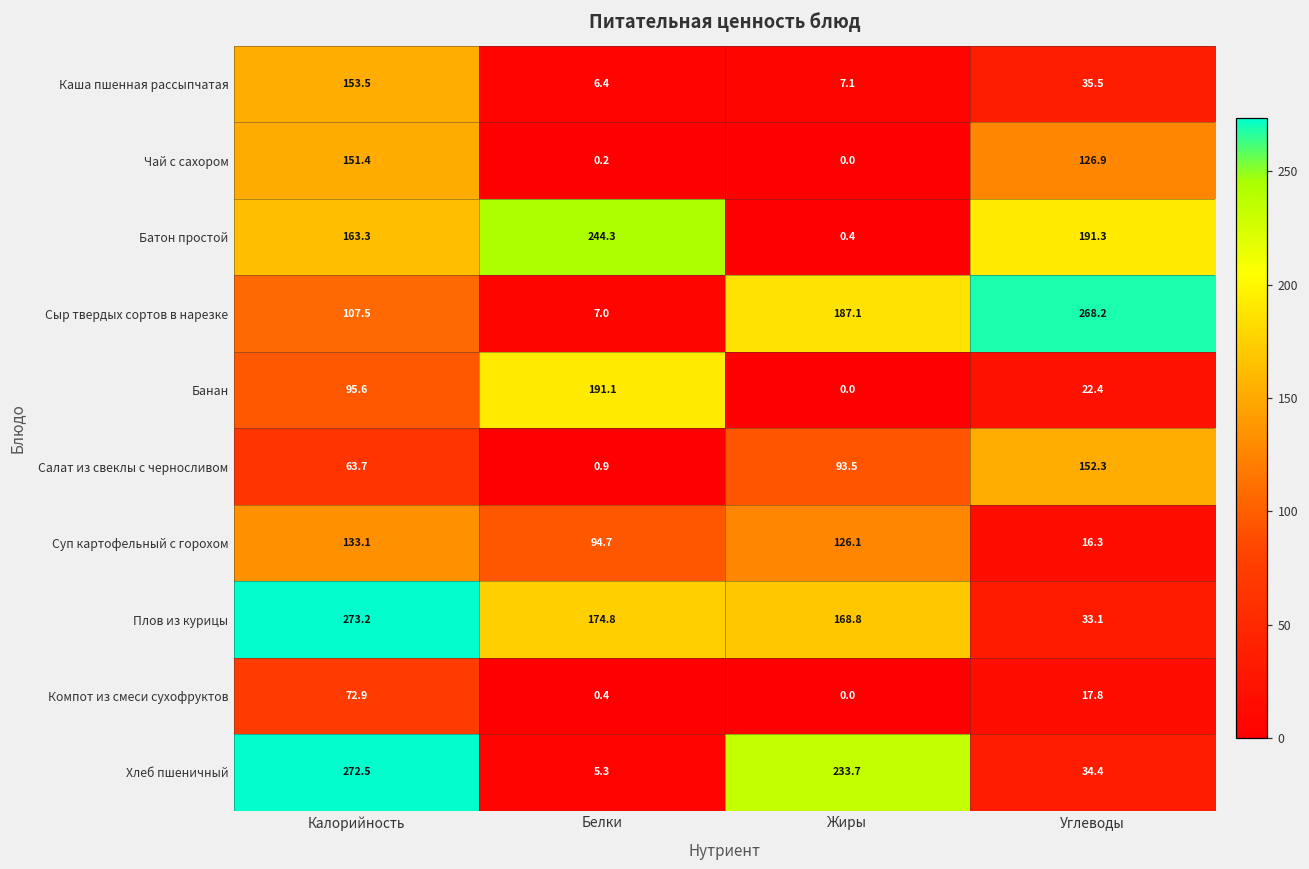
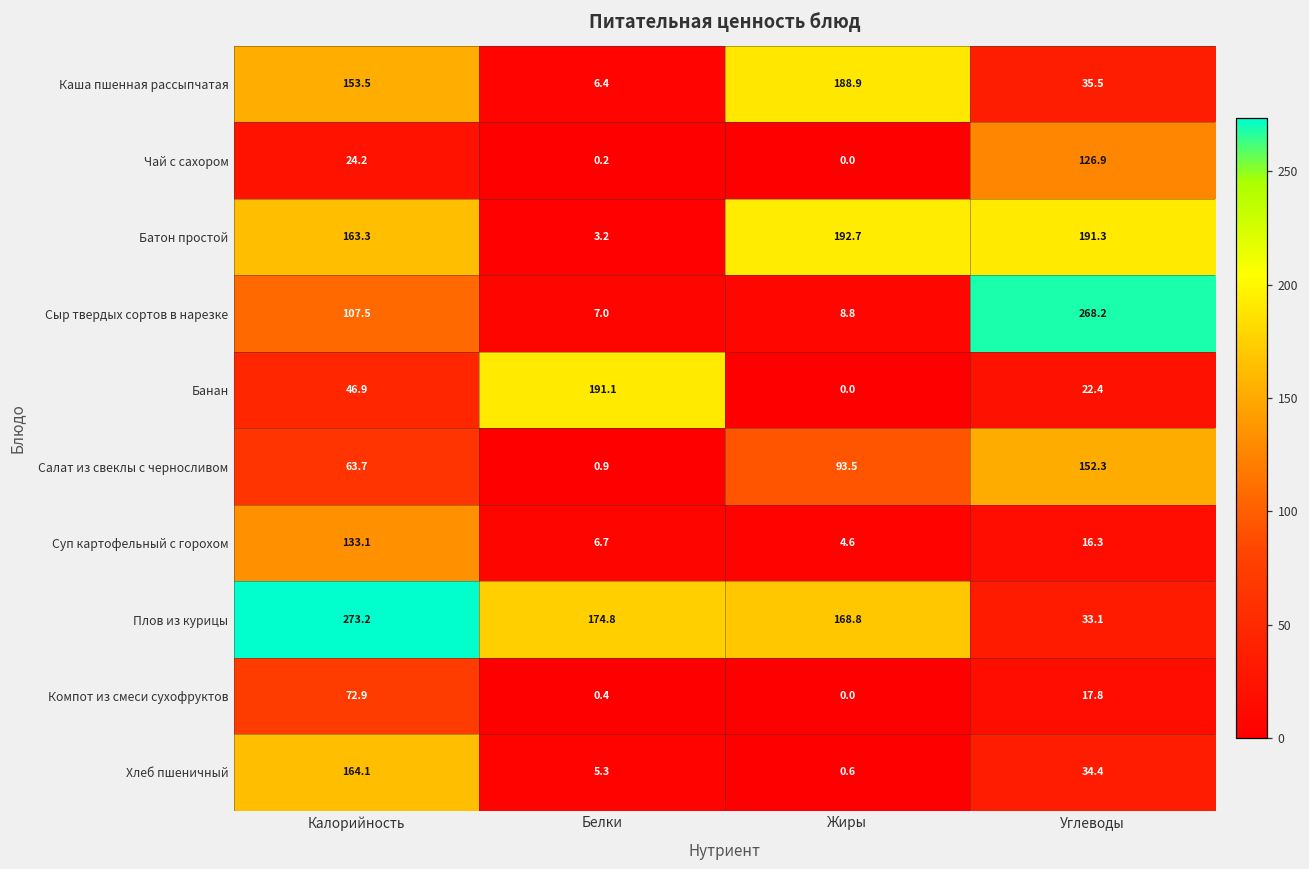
Каша пшенная рассыпчатая, Жиры: 7.1 -> 188.9
Чай с сахором, Калорийность: 151.4 -> 24.2
Батон простой, Белки: 244.3 -> 3.2
Батон простой, Жиры: 0.4 -> 192.7
Сыр твердых сортов в нарезке, Жиры: 187.1 -> 8.8
Банан, Калорийность: 95.6 -> 46.9
Суп картофельный с горохом, Белки: 94.7 -> 6.7
Суп картофельный с горохом, Жиры: 126.1 -> 4.6
Хлеб пшеничный, Калорийность: 272.5 -> 164.1
Хлеб пшеничный, Жиры: 233.7 -> 0.6
